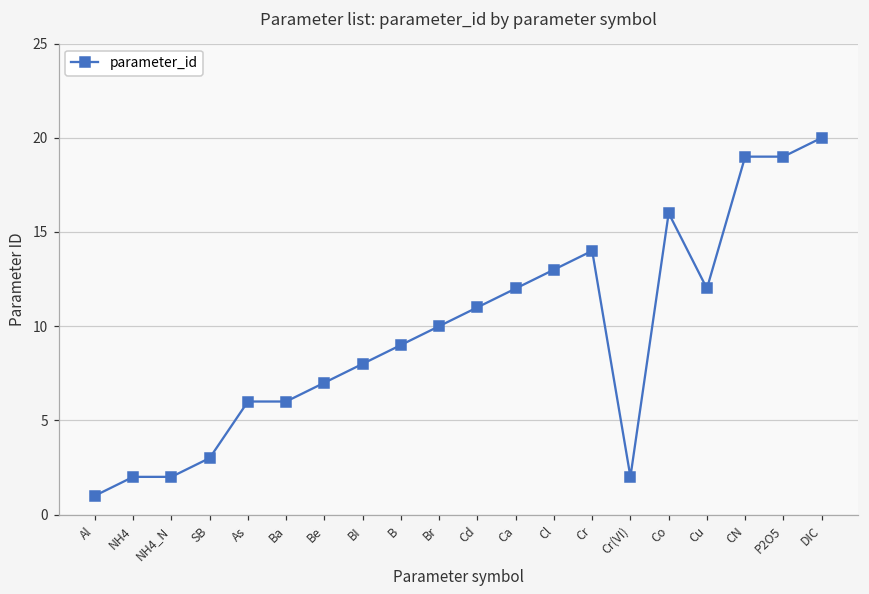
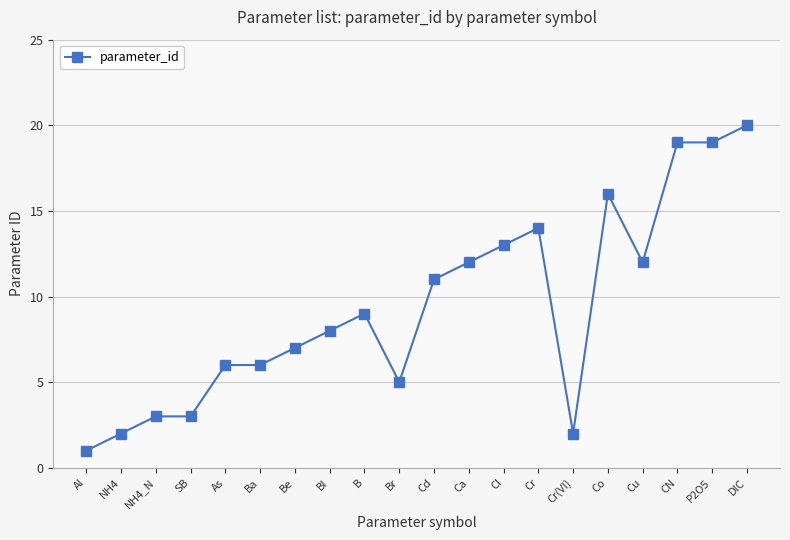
NH4_N: 2 -> 3
Br: 10 -> 5
